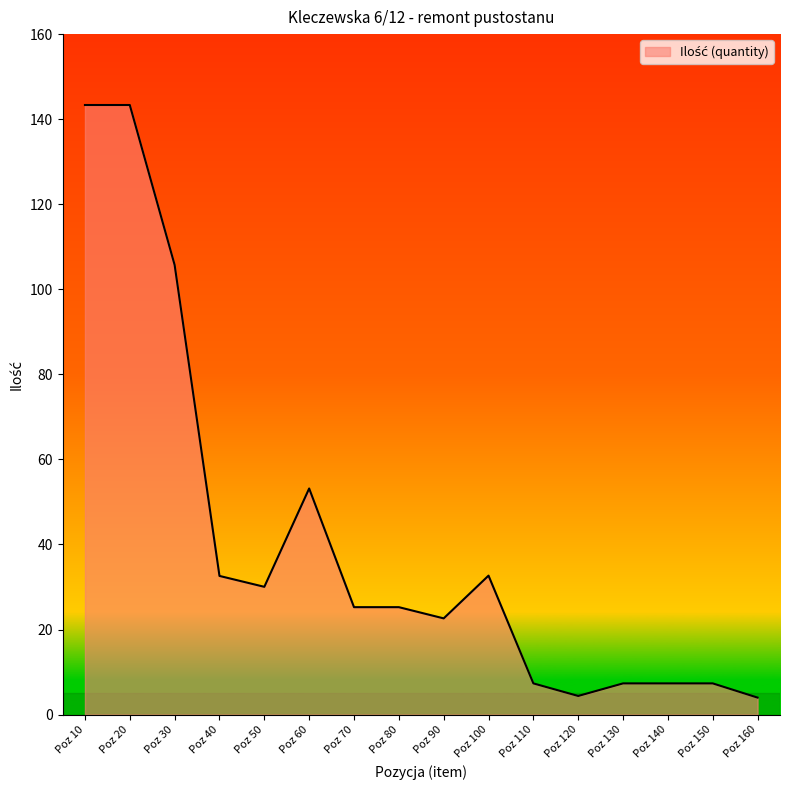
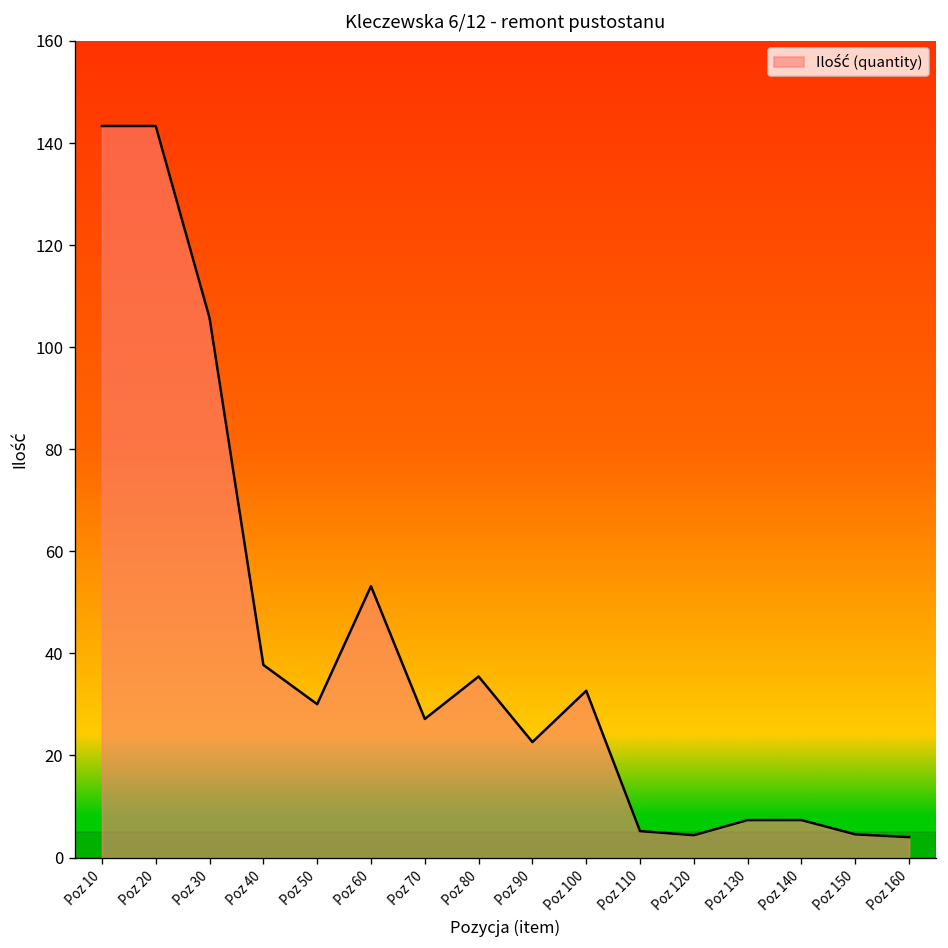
Poz 40: 33 -> 38
Poz 70: 25 -> 27
Poz 80: 25 -> 35
Poz 110: 7 -> 5
Poz 150: 7 -> 5
